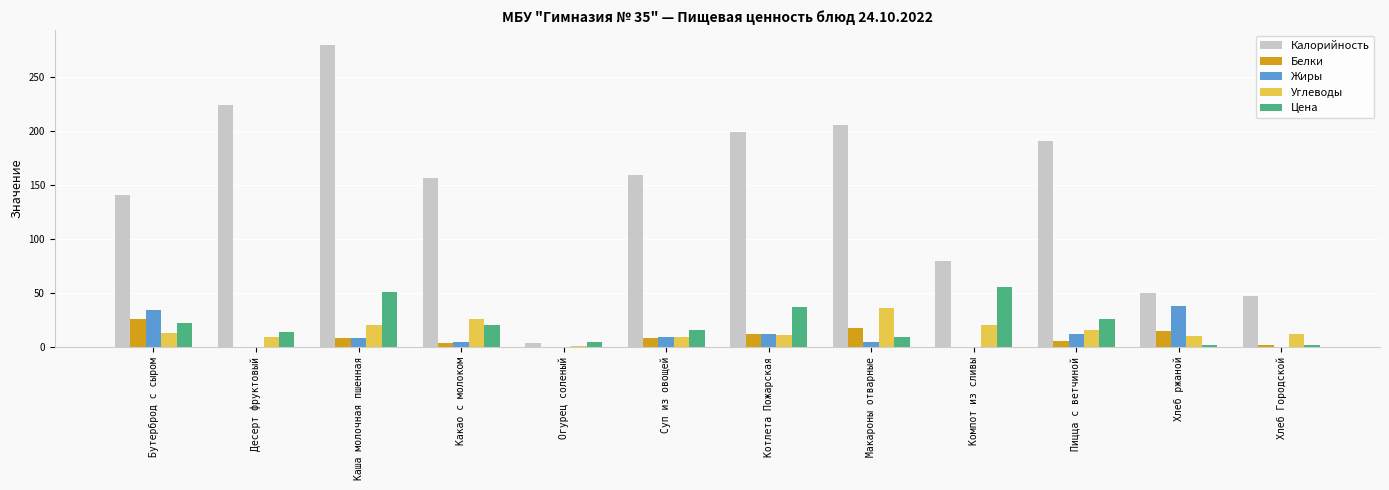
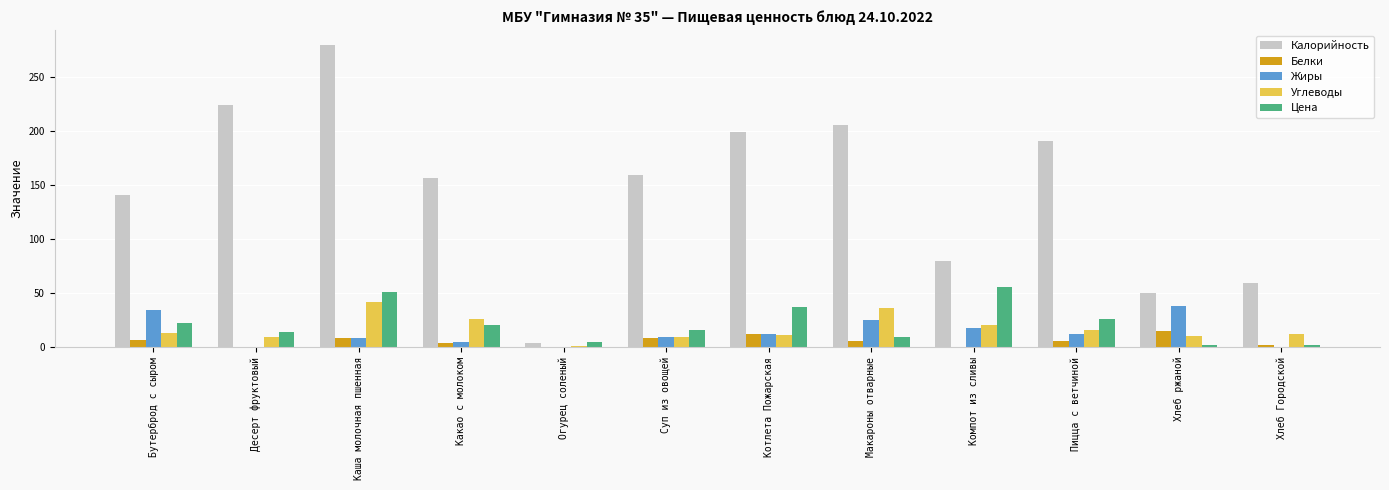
Белки, Бутерброд с сыром: 25 -> 7
Углеводы, Каша молочная пшенная: 21 -> 42
Белки, Макароны отварные: 18 -> 6
Жиры, Макароны отварные: 4 -> 25
Жиры, Компот из сливы: 0 -> 17
Калорийность, Хлеб Городской: 47 -> 59
